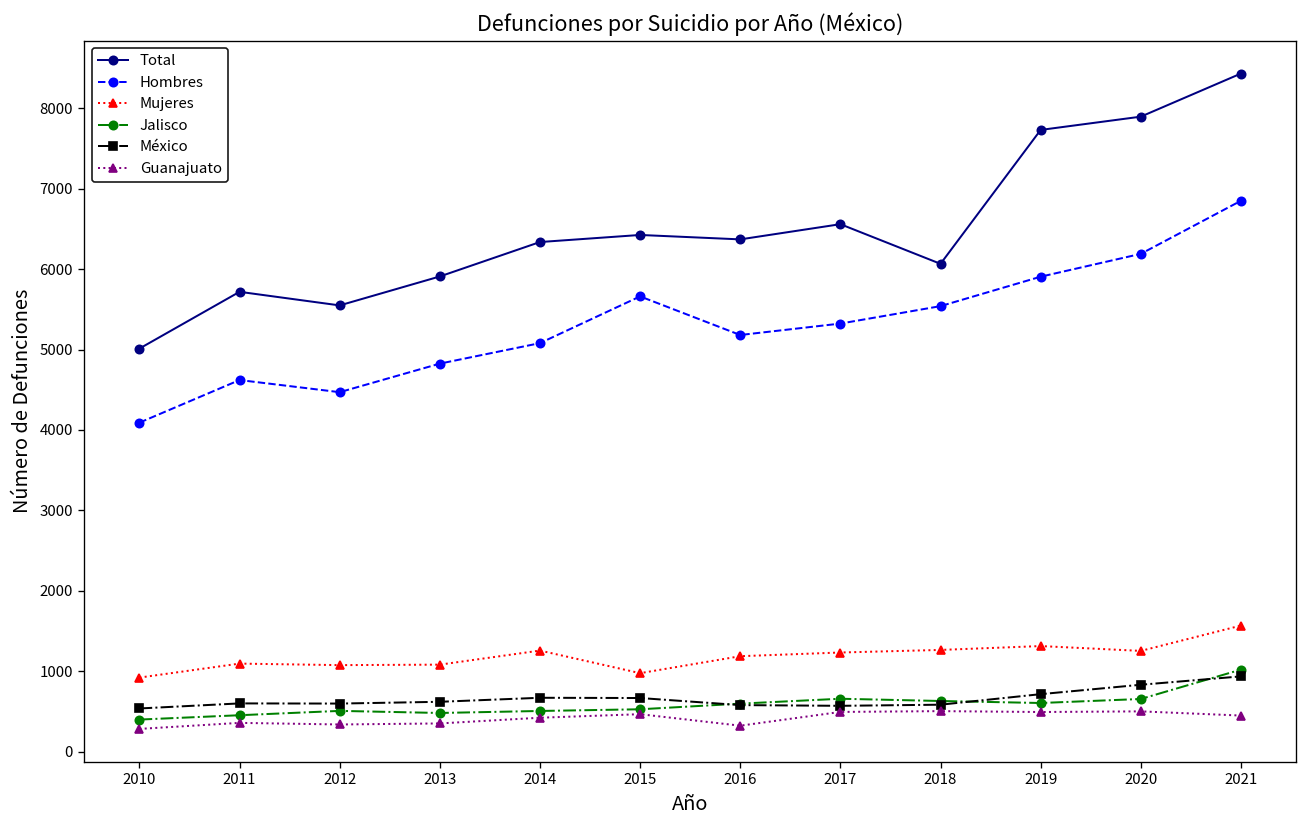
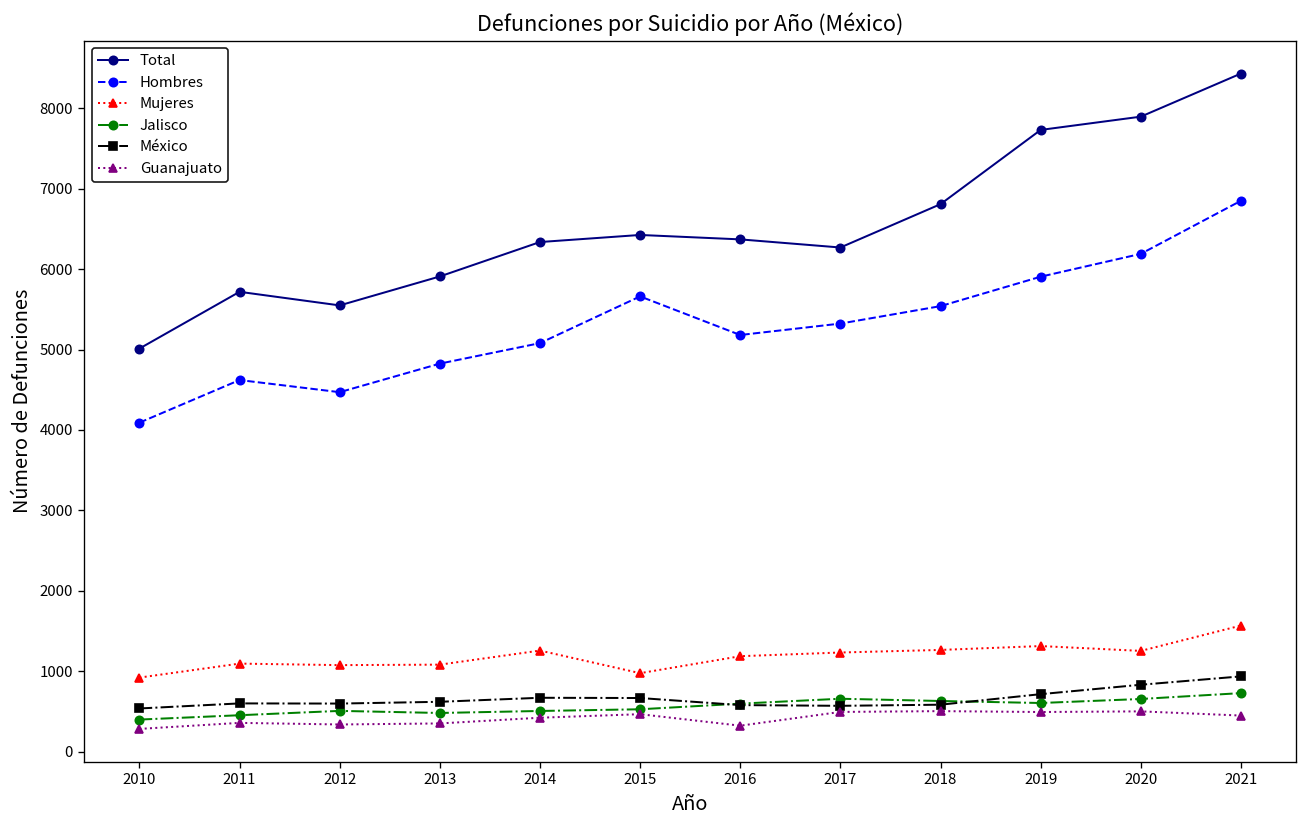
Total, 2017: 6600 -> 6300
Total, 2018: 6100 -> 6800
Jalisco, 2021: 1000 -> 700
